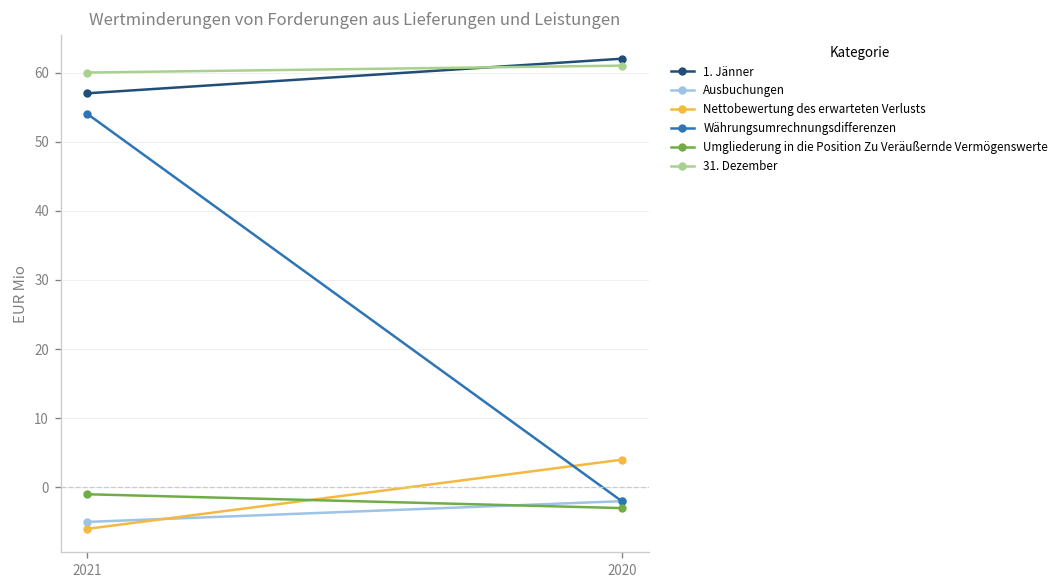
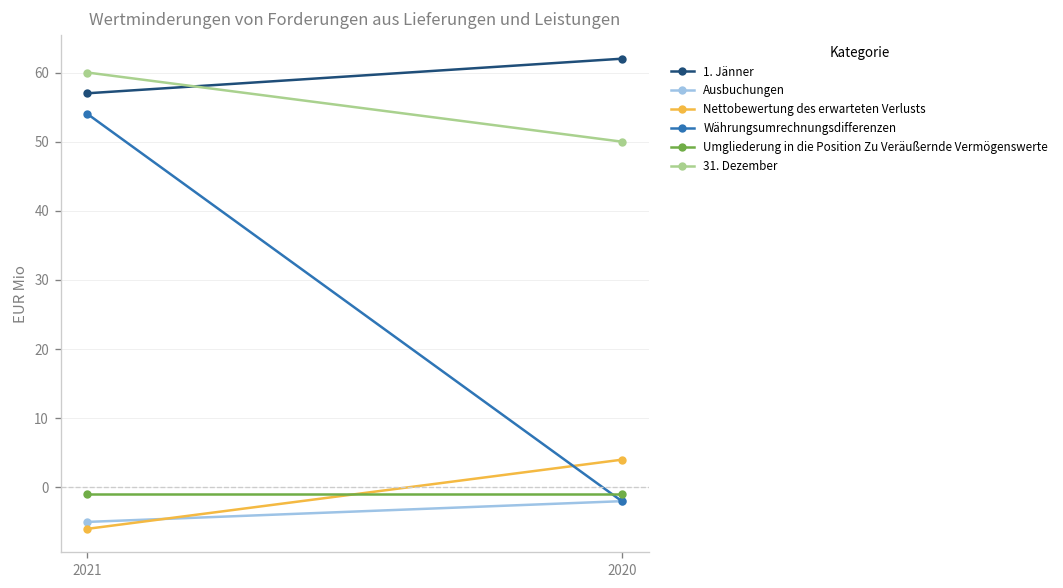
Umgliederung in die Position Zu Veräußernde Vermögenswerte, 2020: -3 -> -1
31. Dezember, 2020: 61 -> 50
